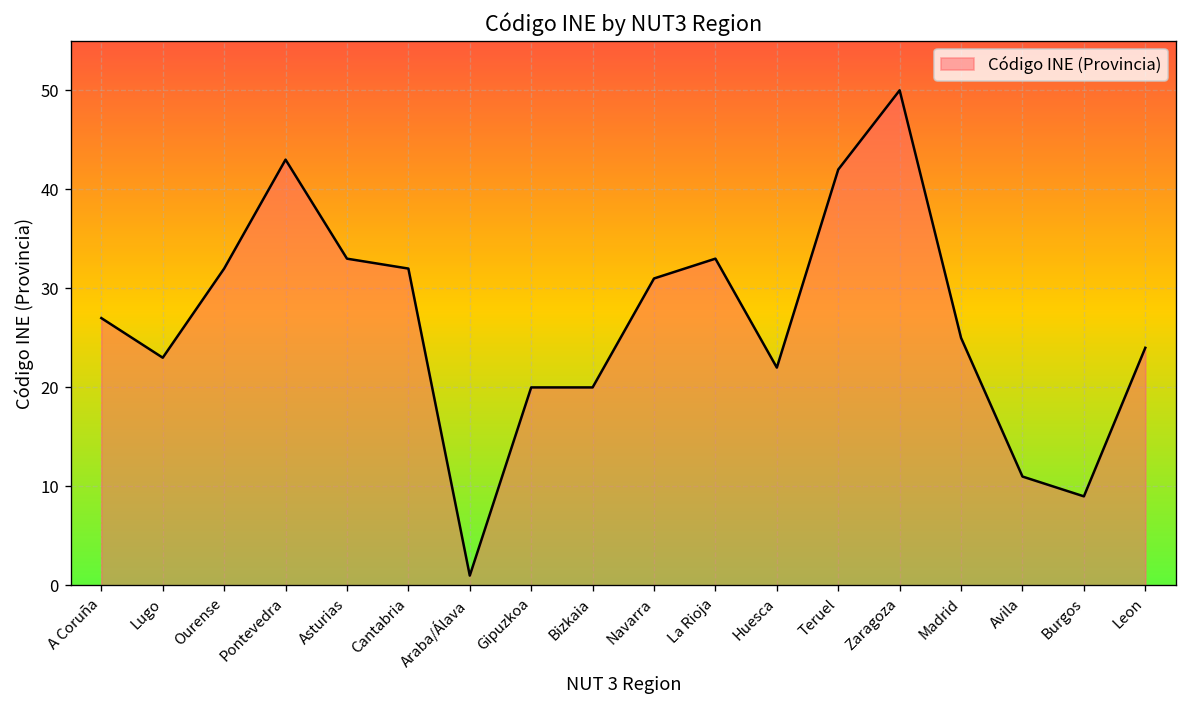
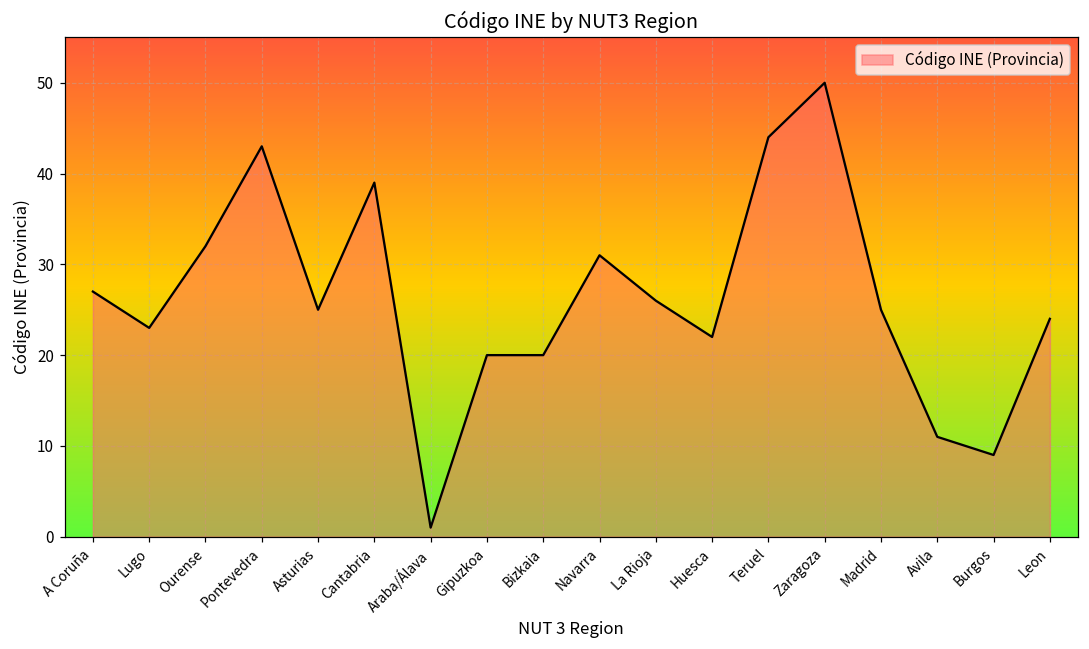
Asturias: 33 -> 25
Cantabria: 32 -> 39
La Rioja: 33 -> 26
Teruel: 42 -> 44
